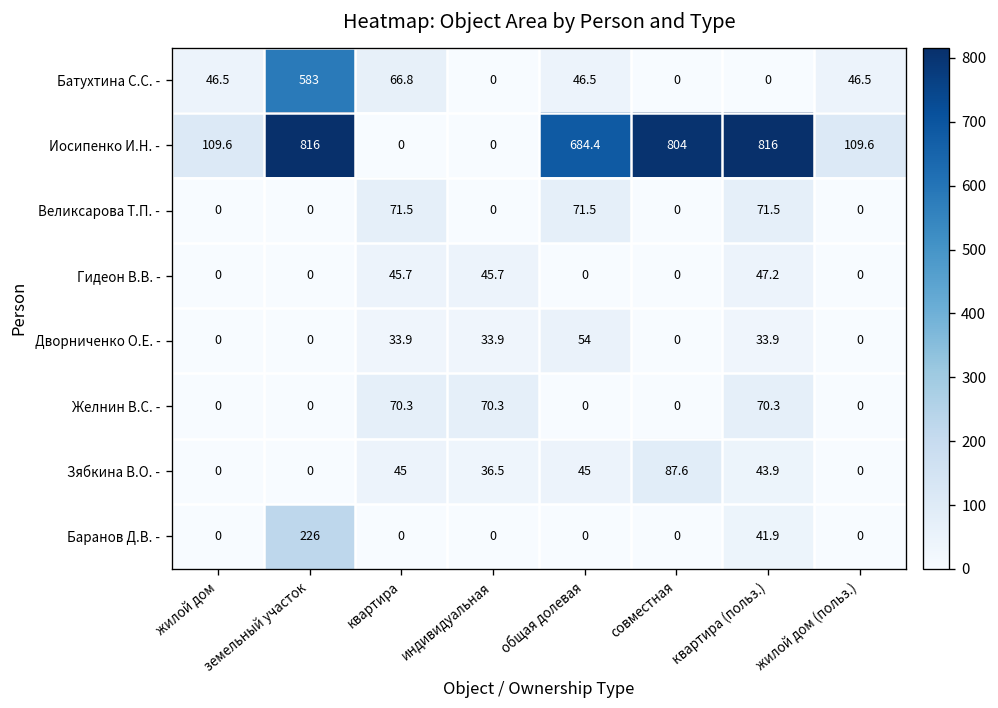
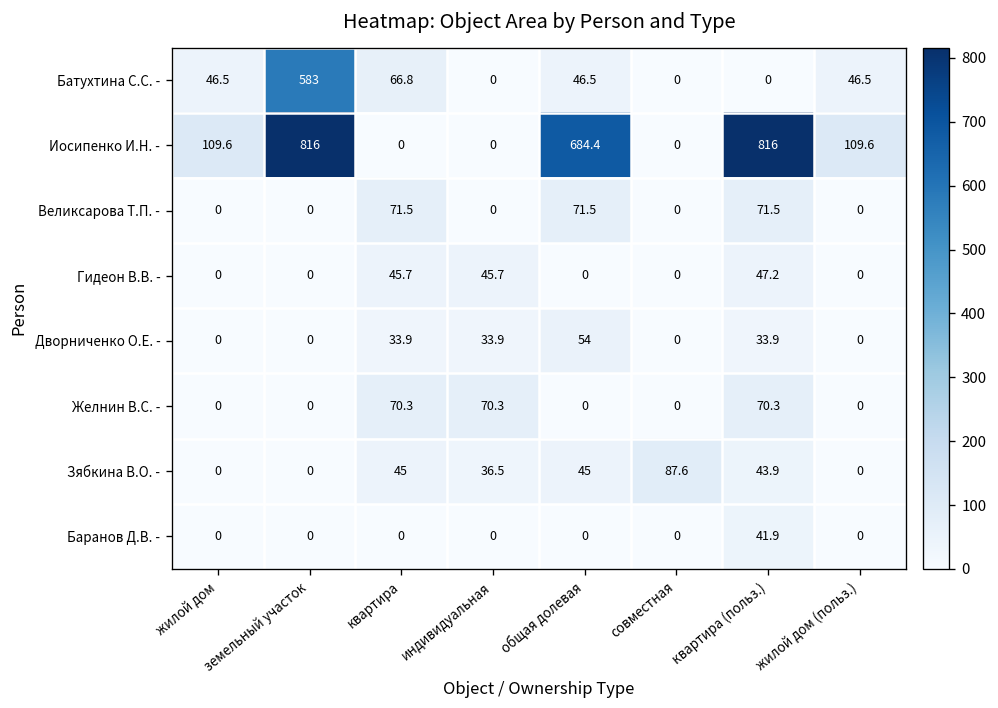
Иосипенко И.Н. -, совместная: 804 -> 0
Баранов Д.В. -, земельный участок: 226 -> 0
